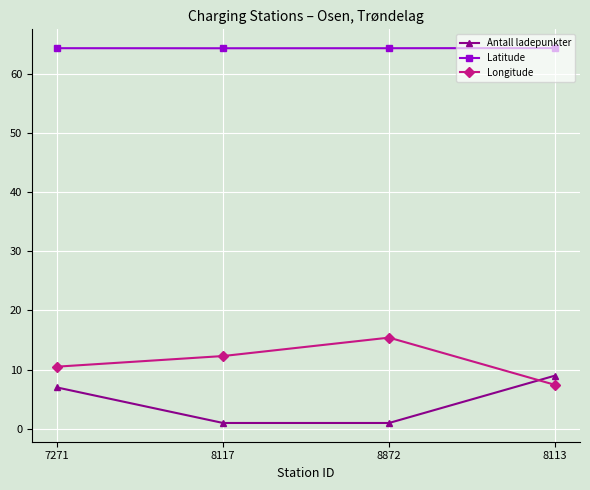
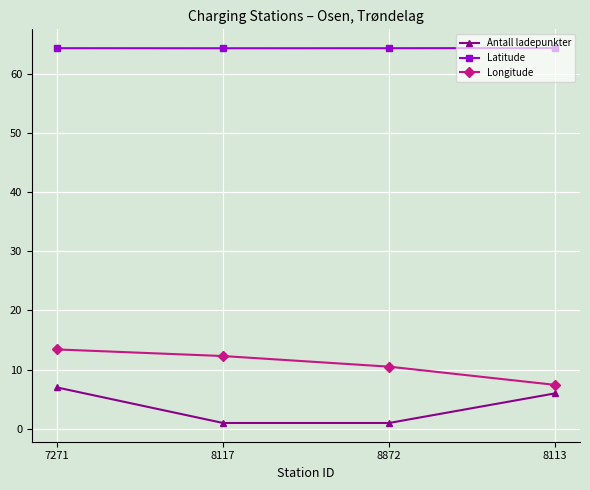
Longitude, 7271: 11 -> 13
Longitude, 8872: 15 -> 11
Antall ladepunkter, 8113: 9 -> 6
